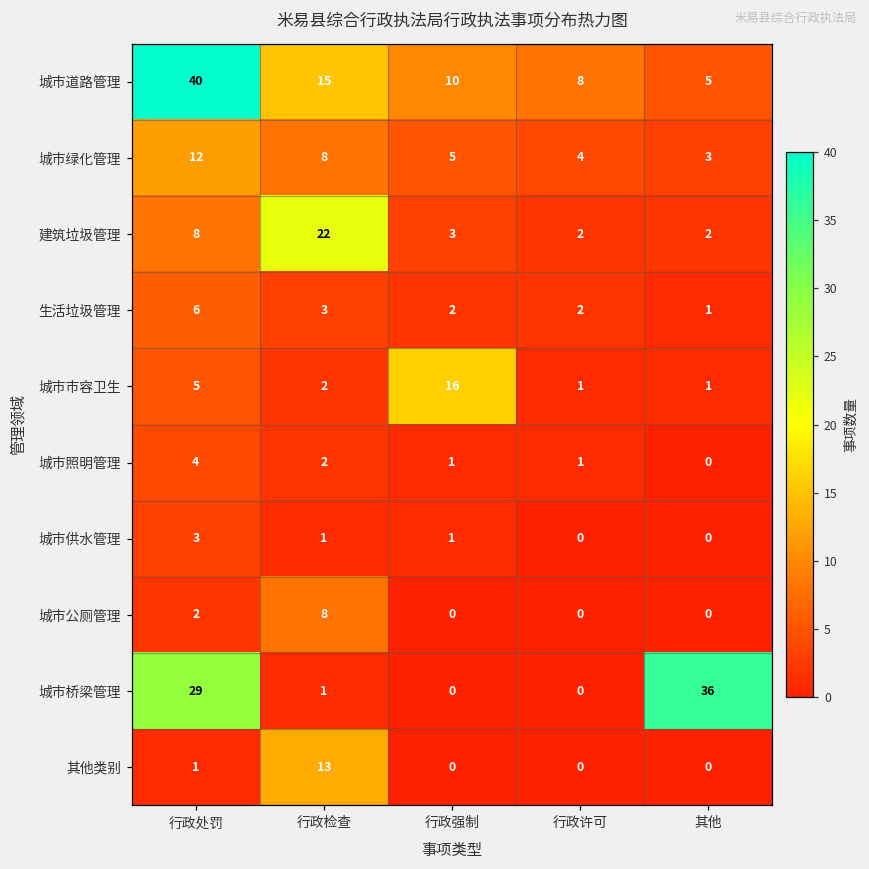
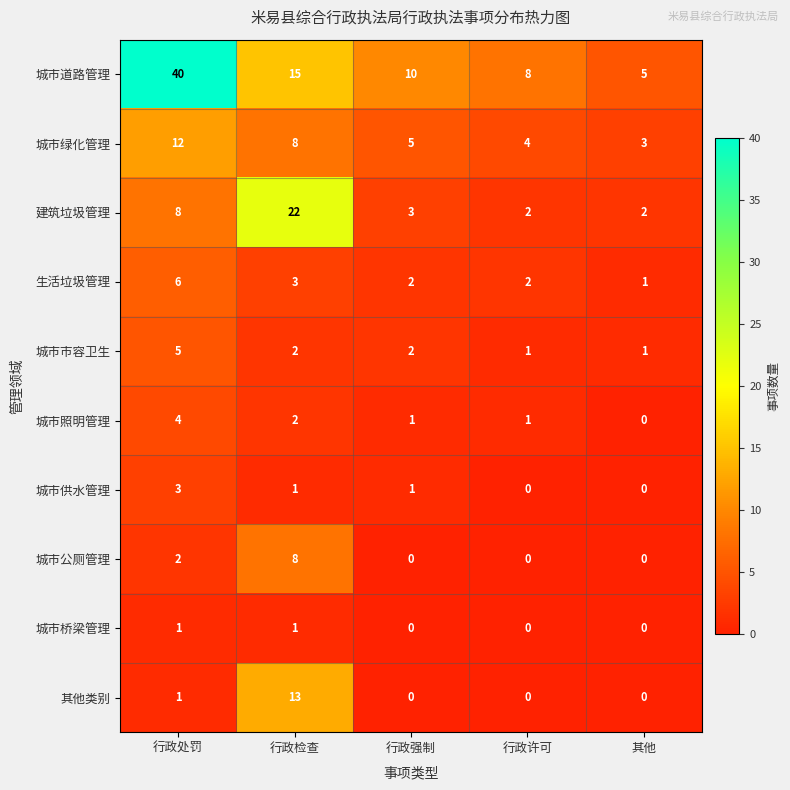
城市市容卫生, 行政强制: 16 -> 2
城市桥梁管理, 行政处罚: 29 -> 1
城市桥梁管理, 其他: 36 -> 0
